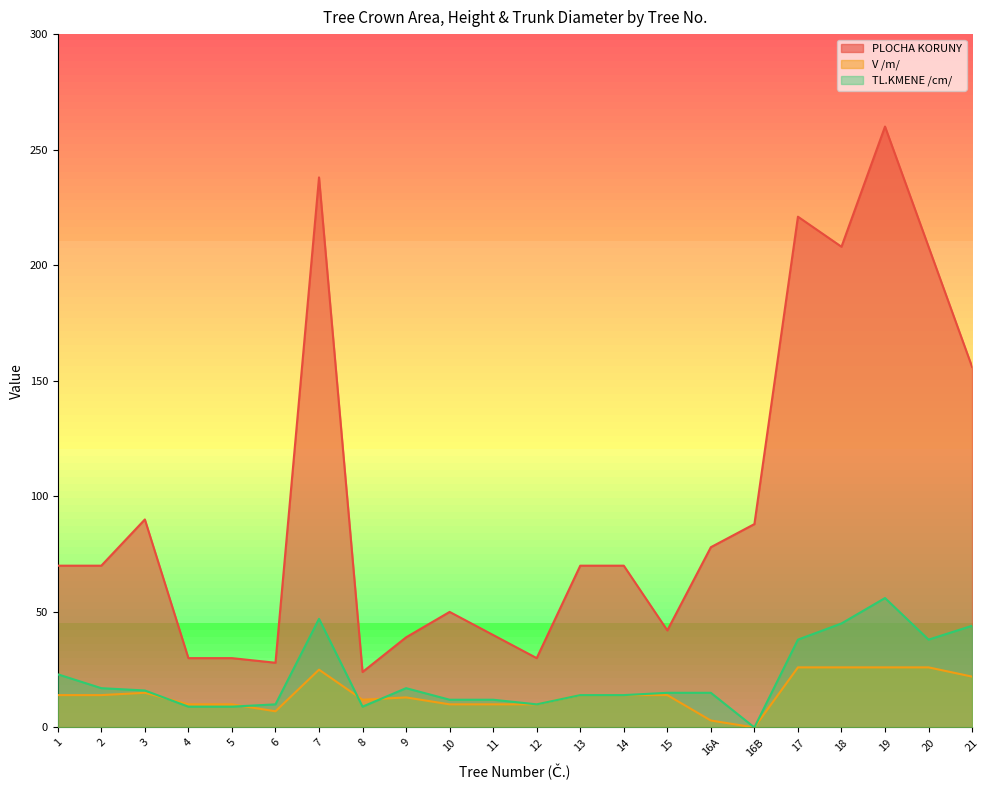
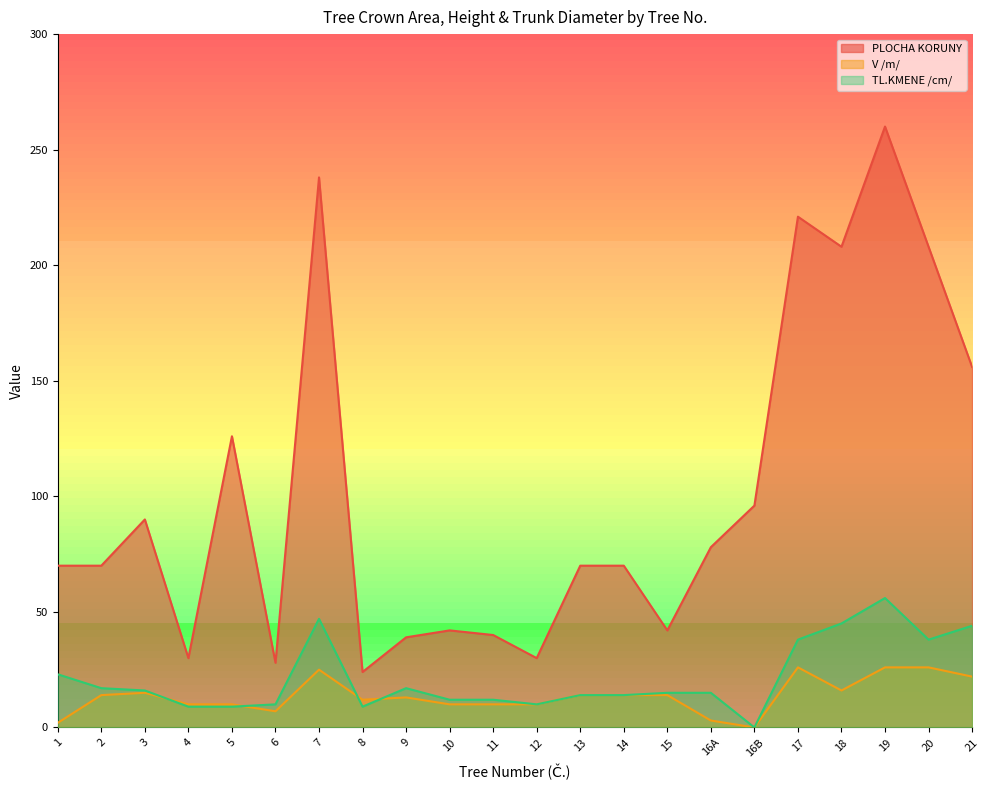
V /m/, 1: 14 -> 2
PLOCHA KORUNY, 5: 30 -> 126
PLOCHA KORUNY, 10: 50 -> 42
PLOCHA KORUNY, 16B: 88 -> 96
V /m/, 18: 26 -> 16
